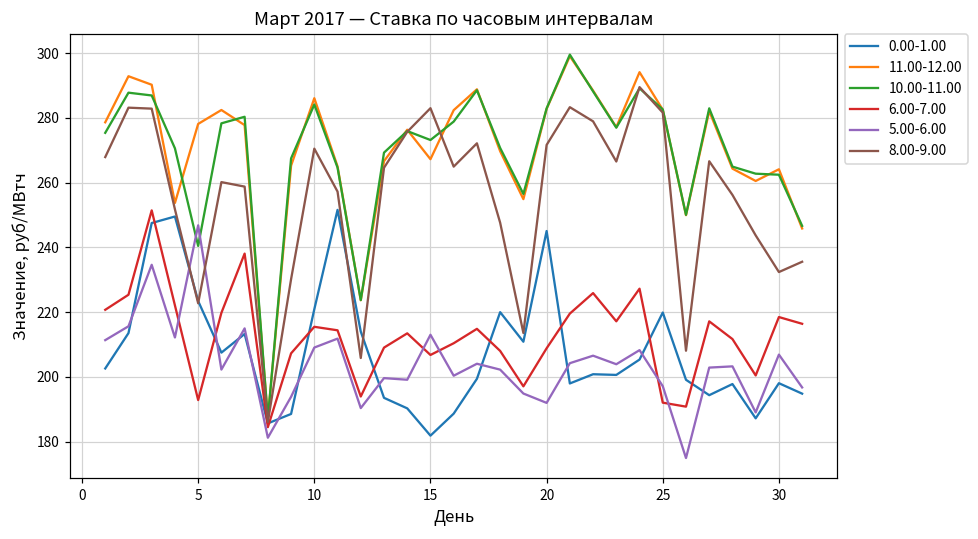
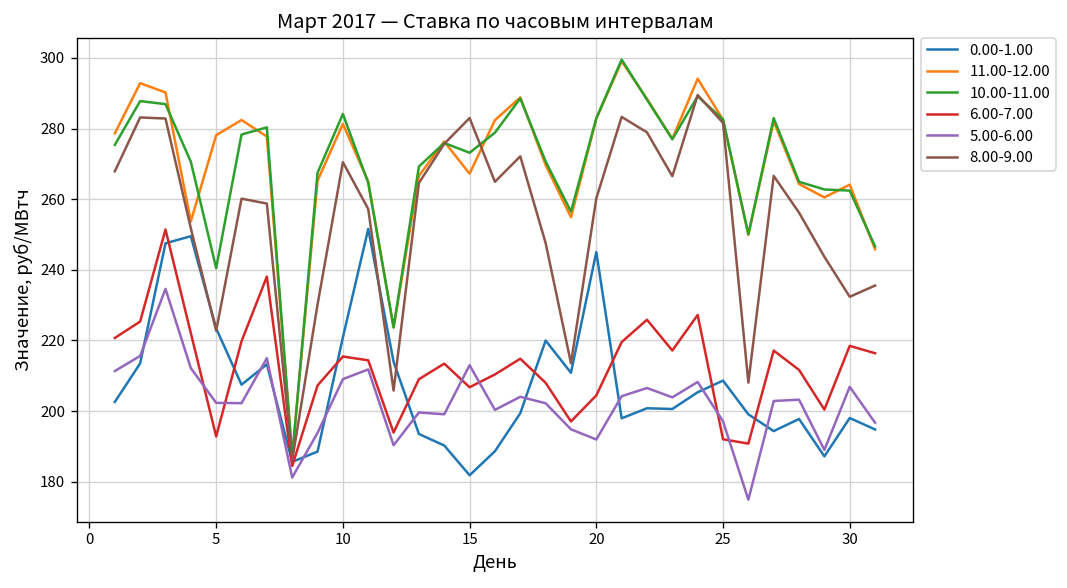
5.00-6.00, 5: 247 -> 202
11.00-12.00, 10: 286 -> 281
6.00-7.00, 20: 209 -> 204
8.00-9.00, 20: 272 -> 260
0.00-1.00, 25: 220 -> 209
